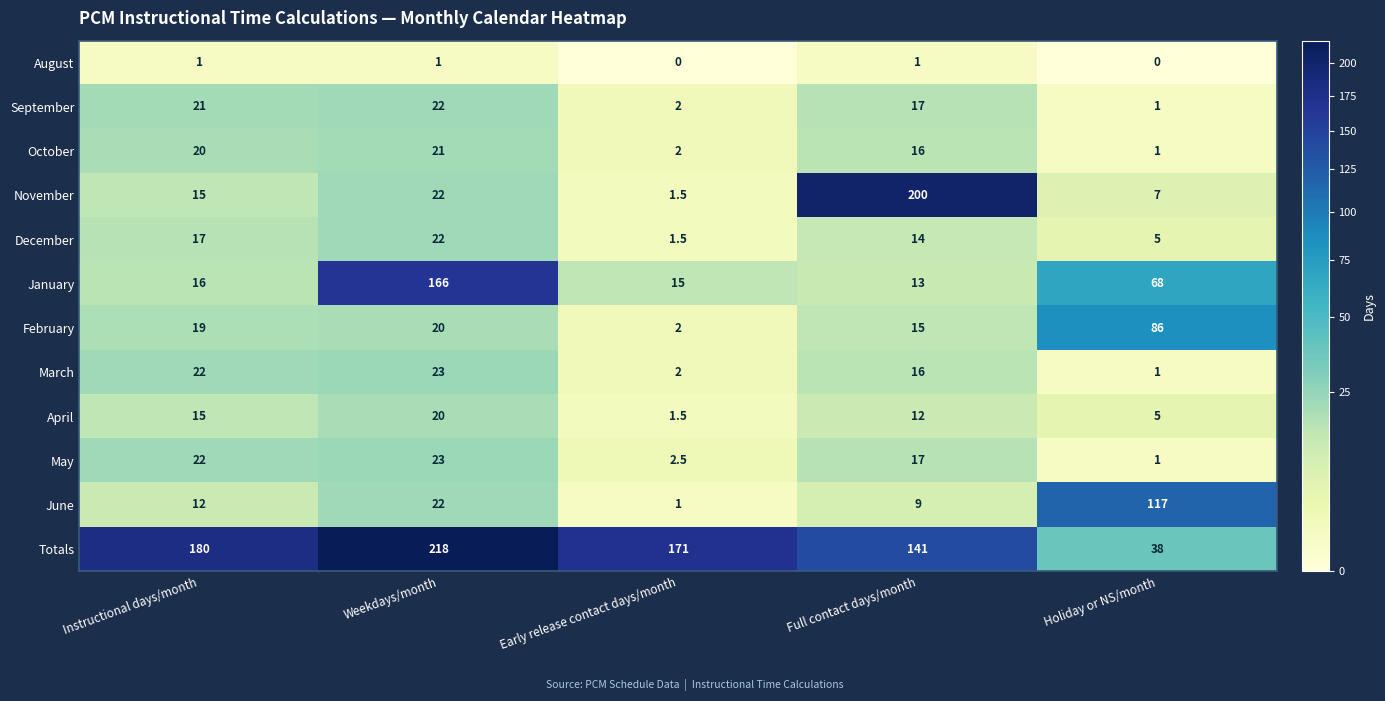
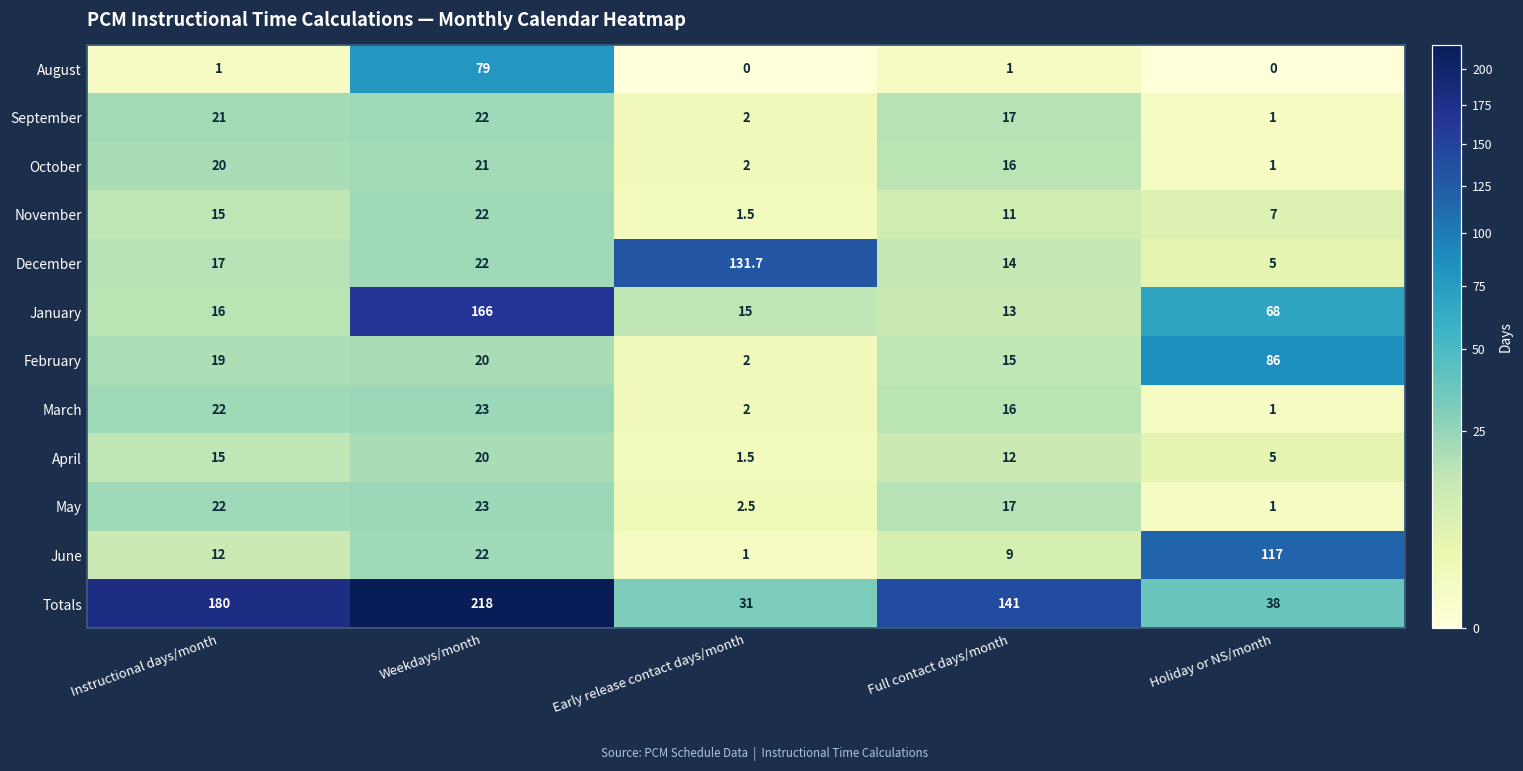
August, Weekdays/month: 1 -> 79
November, Full contact days/month: 200 -> 11
December, Early release contact days/month: 1.5 -> 131.7
Totals, Early release contact days/month: 171 -> 31
